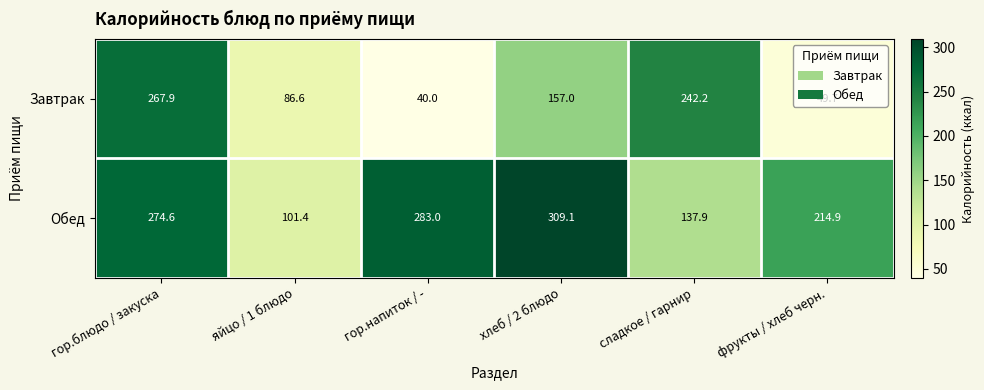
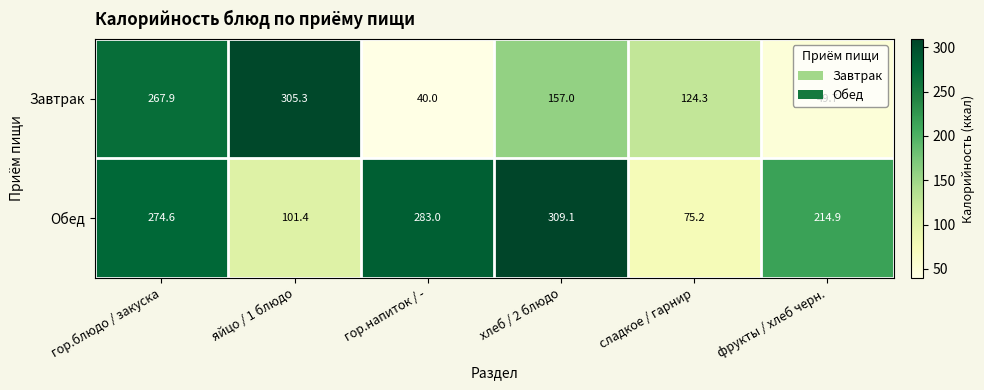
Завтрак, яйцо / 1 блюдо: 86.6 -> 305.3
Завтрак, сладкое / гарнир: 242.2 -> 124.3
Обед, сладкое / гарнир: 137.9 -> 75.2
